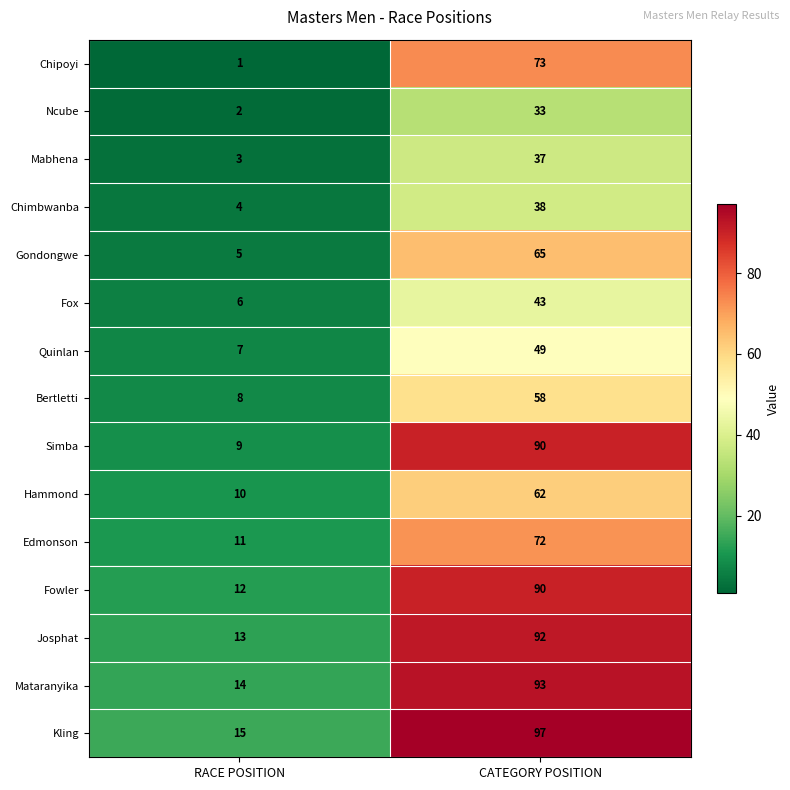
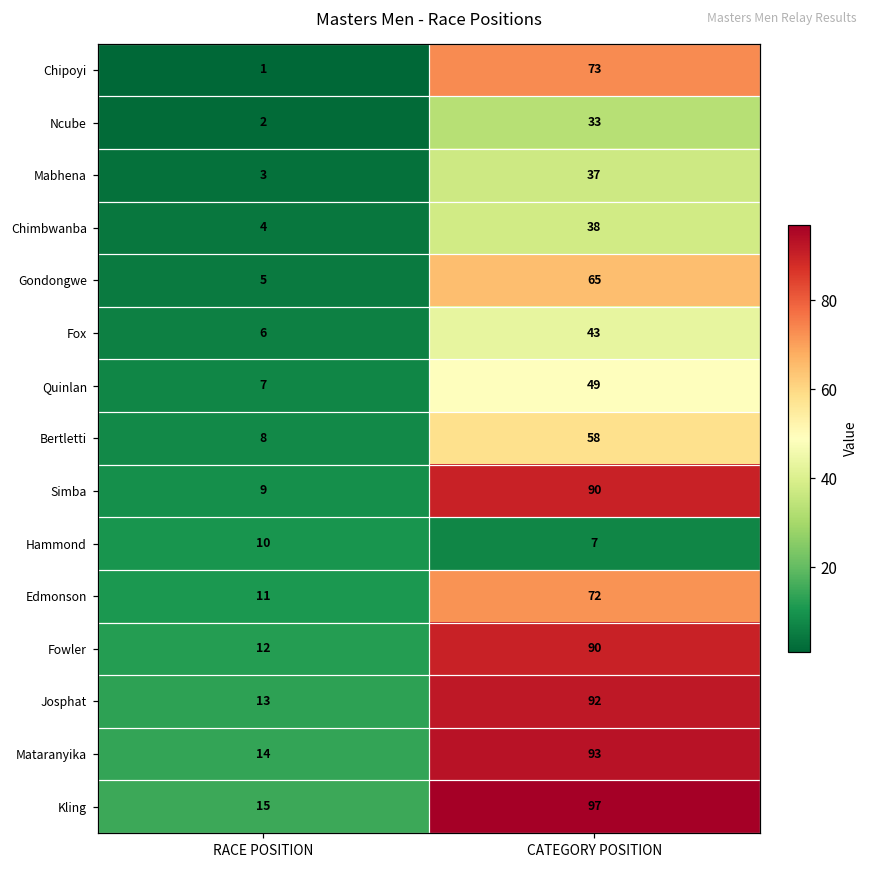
Hammond, CATEGORY POSITION: 62 -> 7
